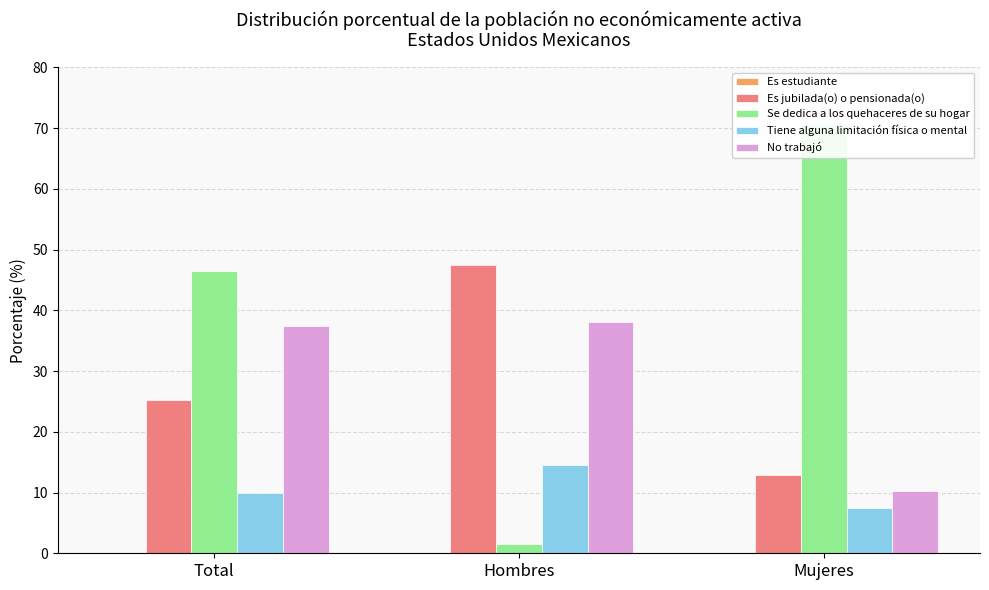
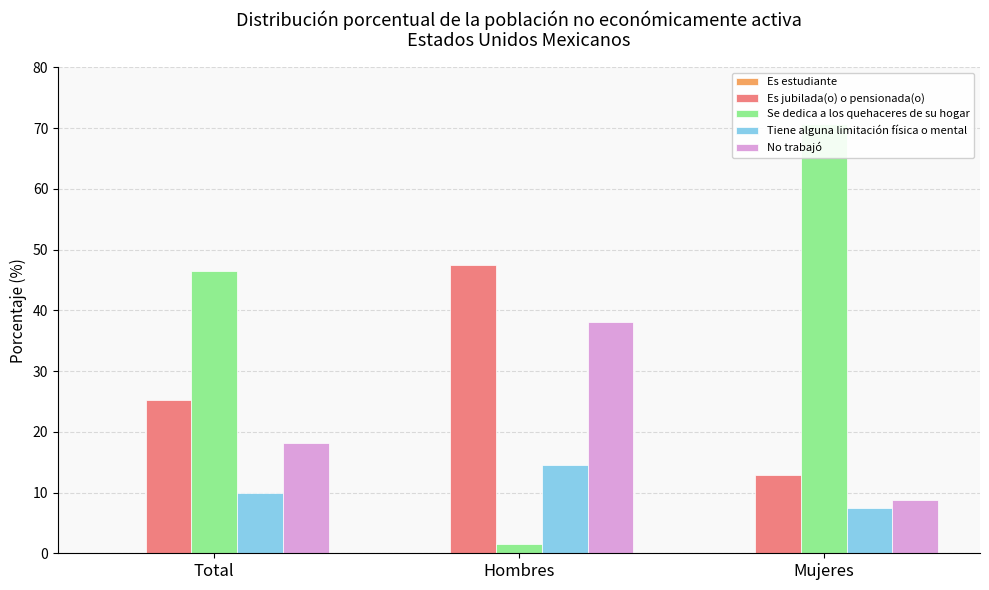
No trabajó, Total: 37 -> 18
No trabajó, Mujeres: 10 -> 9
